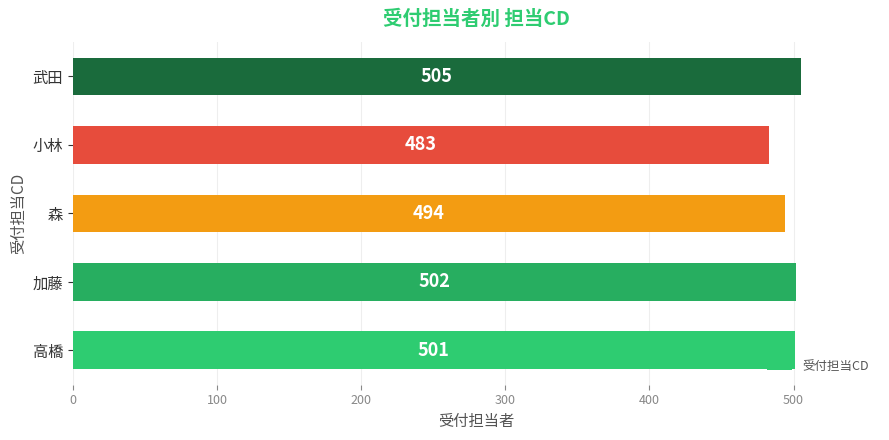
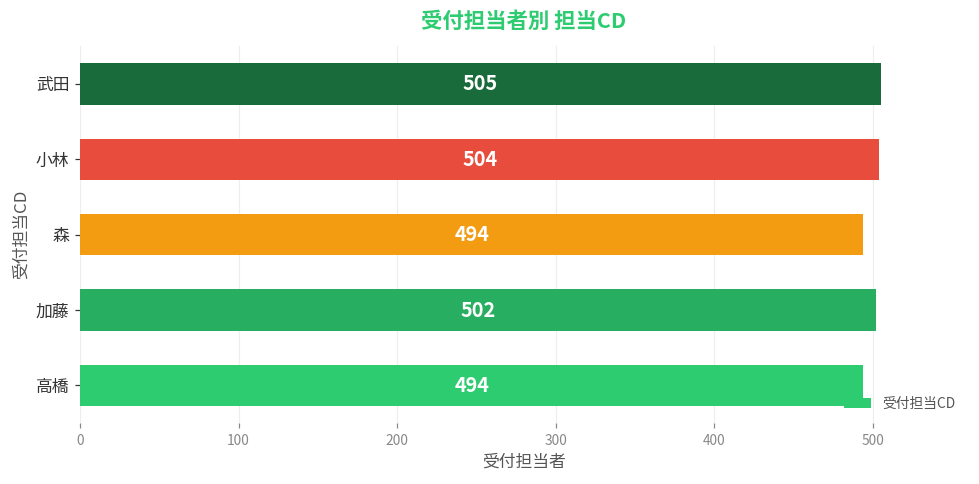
小林: 483 -> 504
高橋: 501 -> 494
